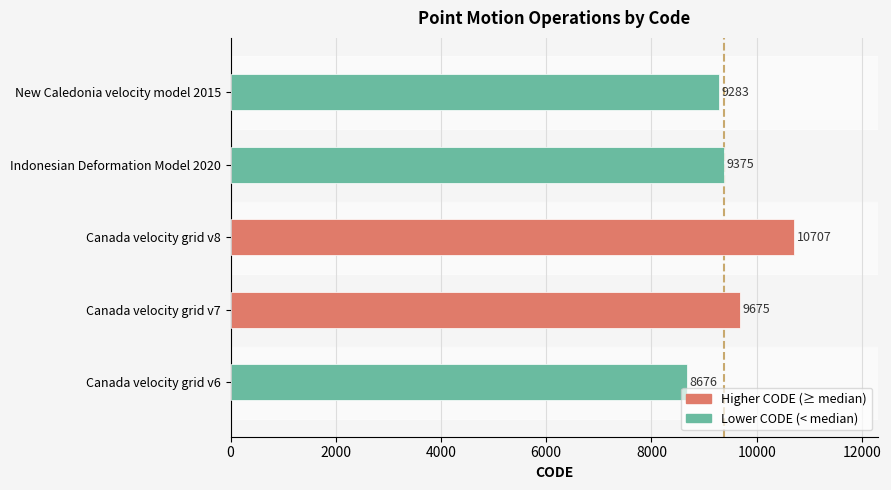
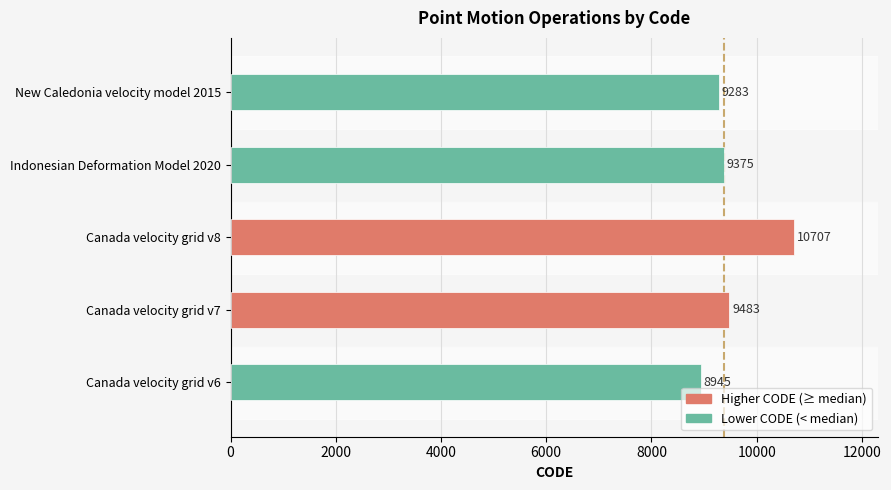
Canada velocity grid v7: 9675 -> 9483
Canada velocity grid v6: 8676 -> 8945
